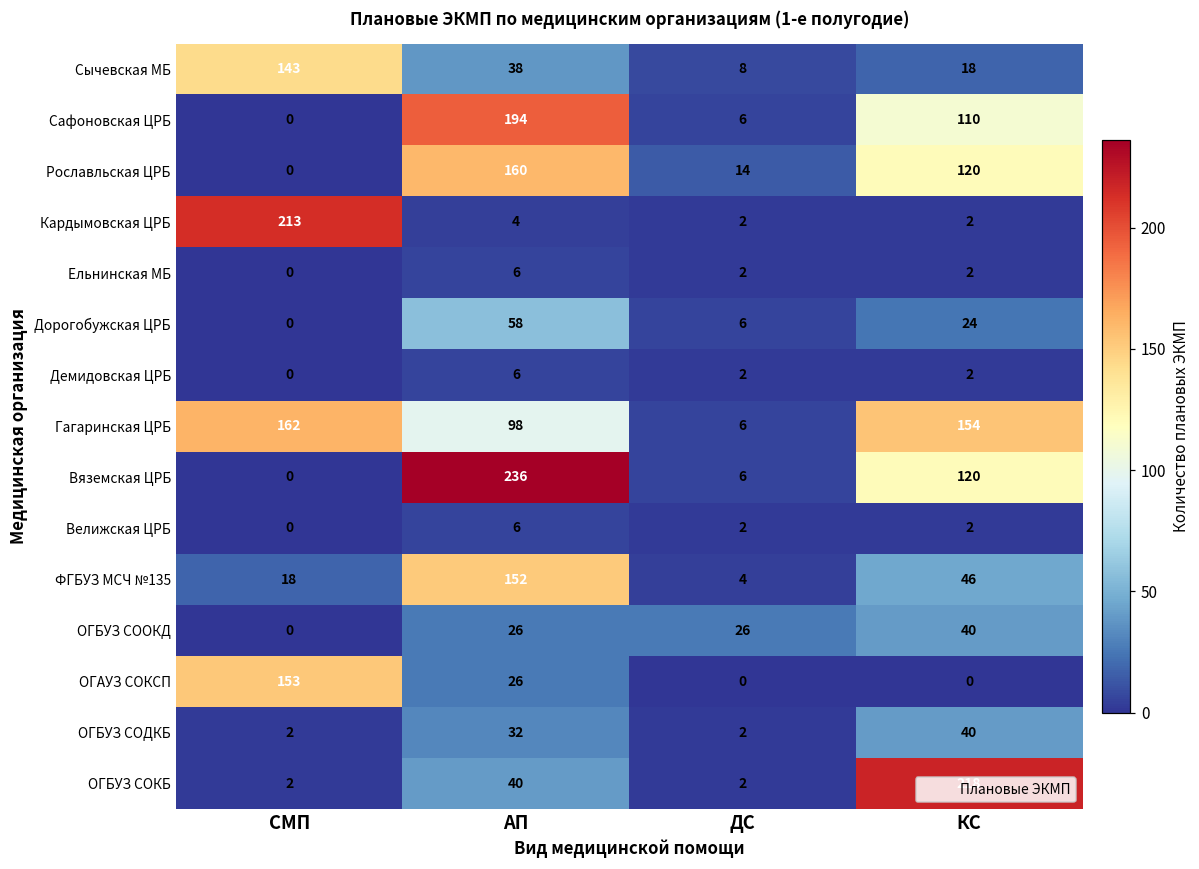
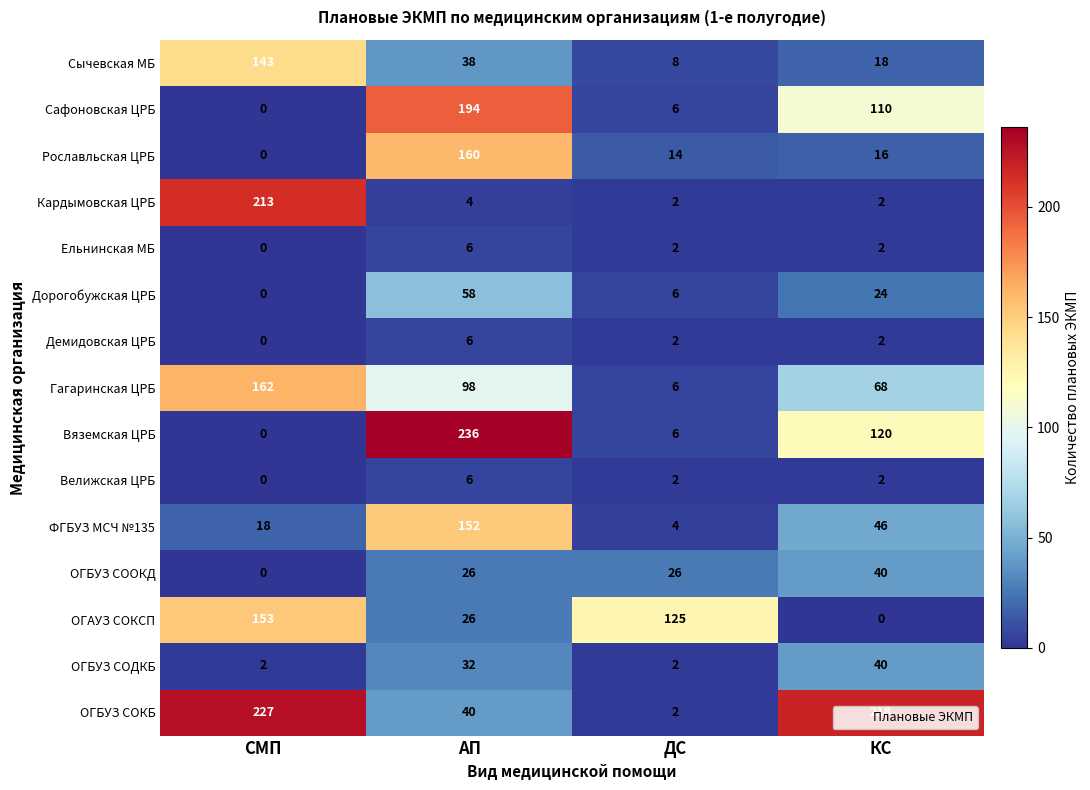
Рославльская ЦРБ, КС: 120 -> 16
Гагаринская ЦРБ, КС: 154 -> 68
ОГАУЗ СОКСП, ДС: 0 -> 125
ОГБУЗ СОКБ, СМП: 2 -> 227
